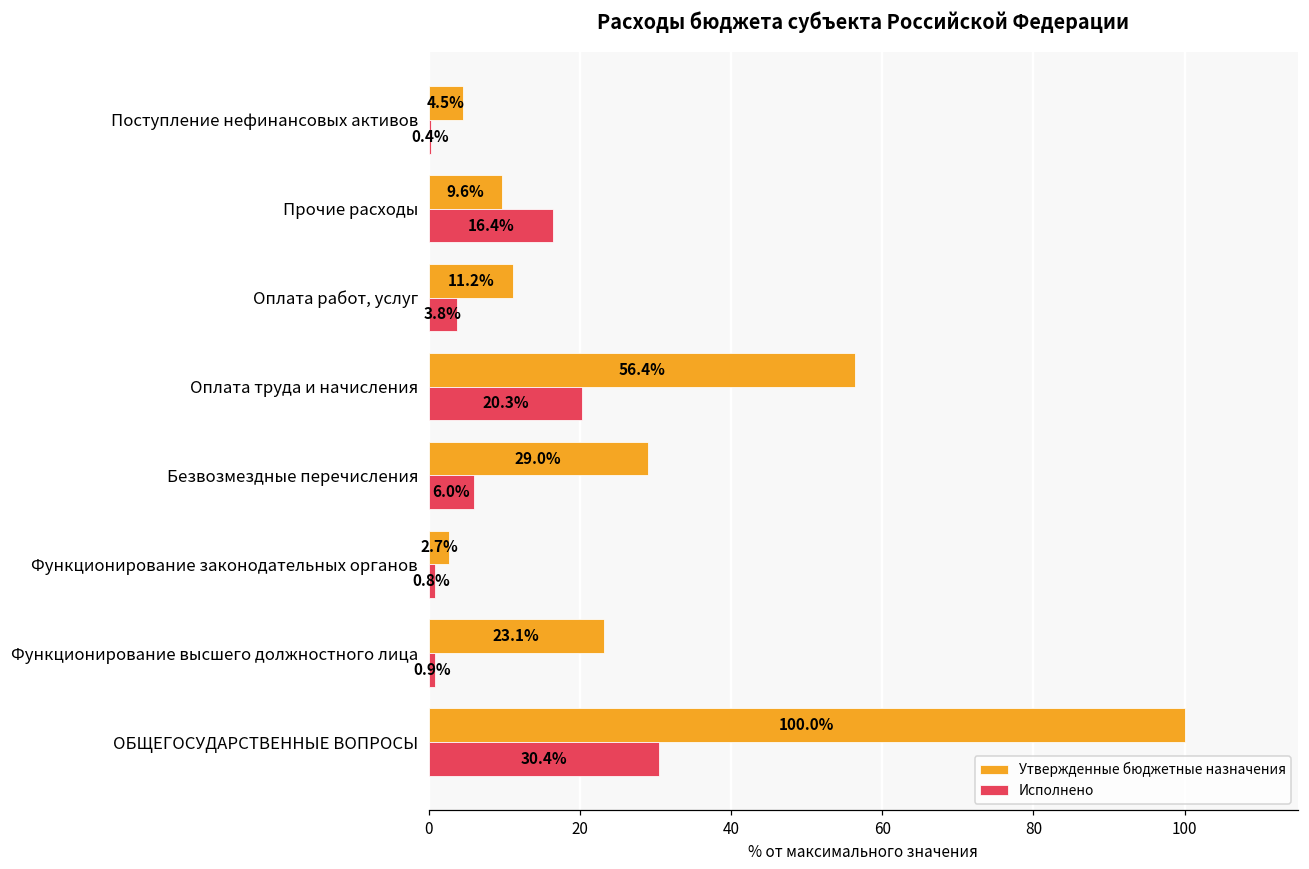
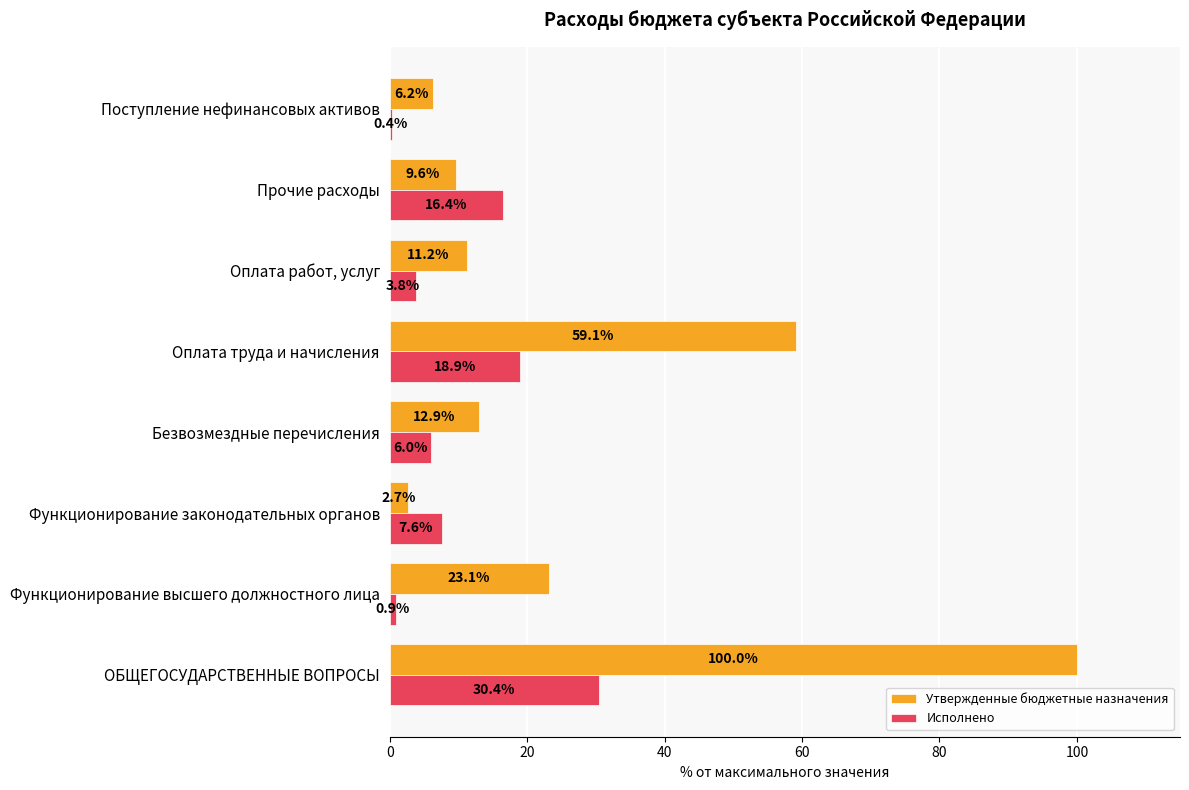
Утвержденные бюджетные назначения, Поступление нефинансовых активов: 4.5% -> 6.2%
Утвержденные бюджетные назначения, Оплата труда и начисления: 56.4% -> 59.1%
Исполнено, Оплата труда и начисления: 20.3% -> 18.9%
Утвержденные бюджетные назначения, Безвозмездные перечисления: 29.0% -> 12.9%
Исполнено, Функционирование законодательных органов: 0.8% -> 7.6%
